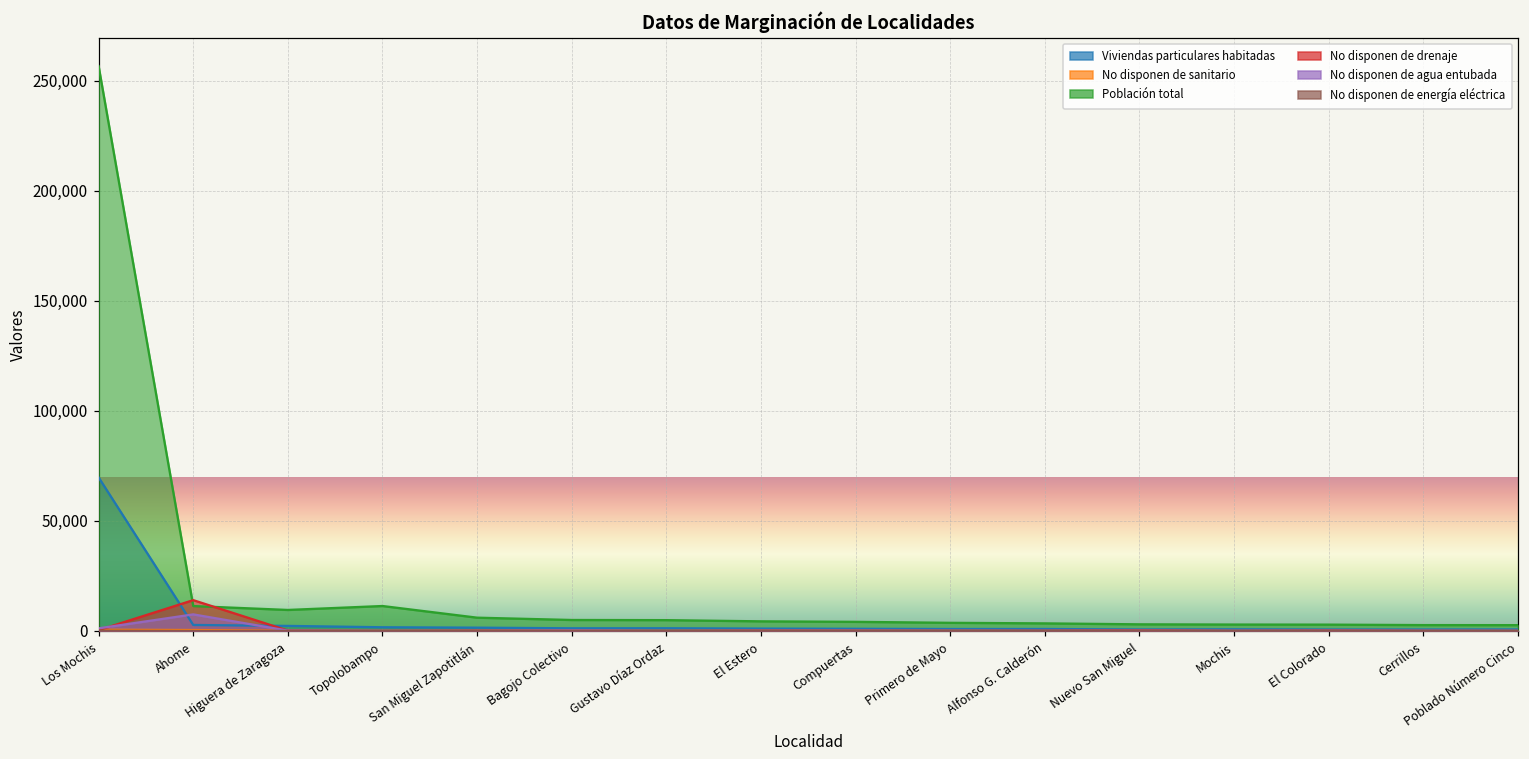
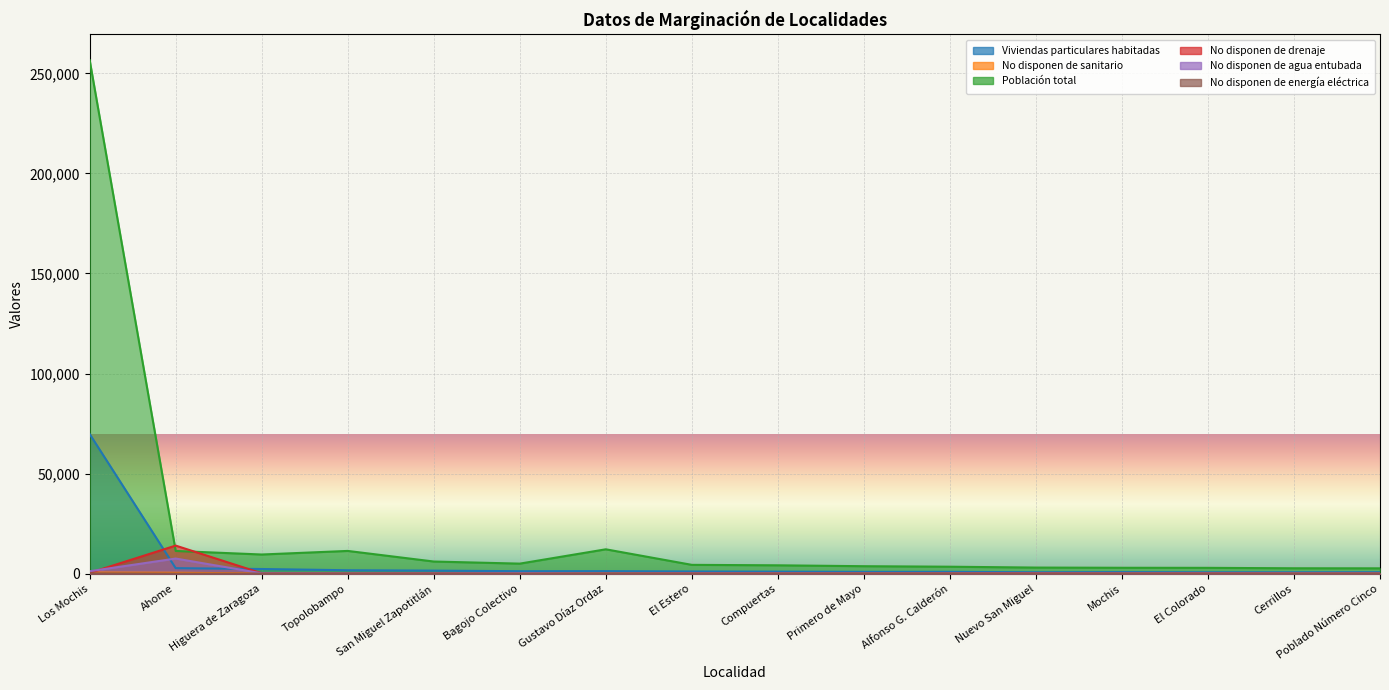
Población total, Gustavo Díaz Ordaz: 5,000 -> 12,000
